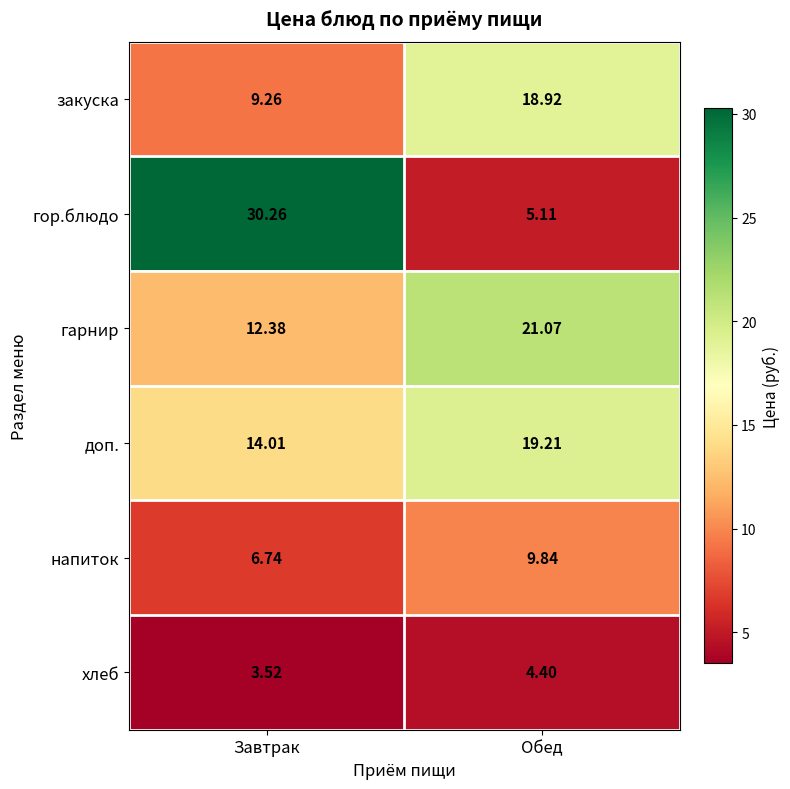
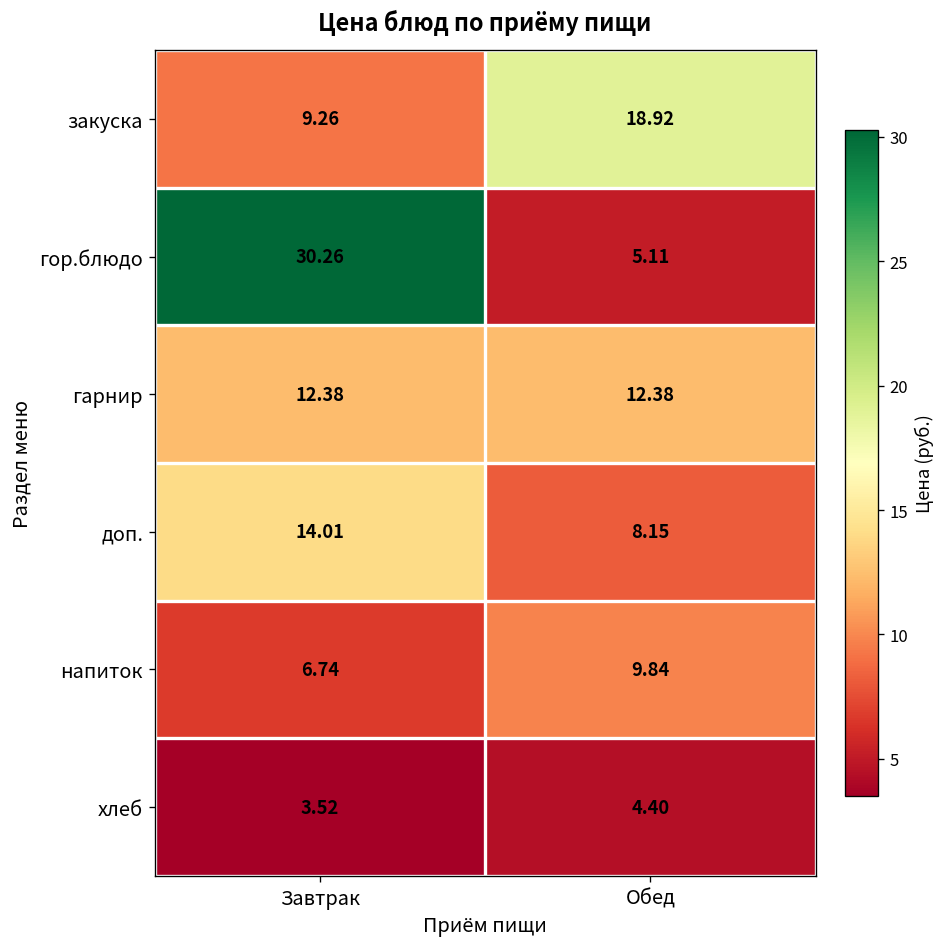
гарнир, Обед: 21.07 -> 12.38
доп., Обед: 19.21 -> 8.15
